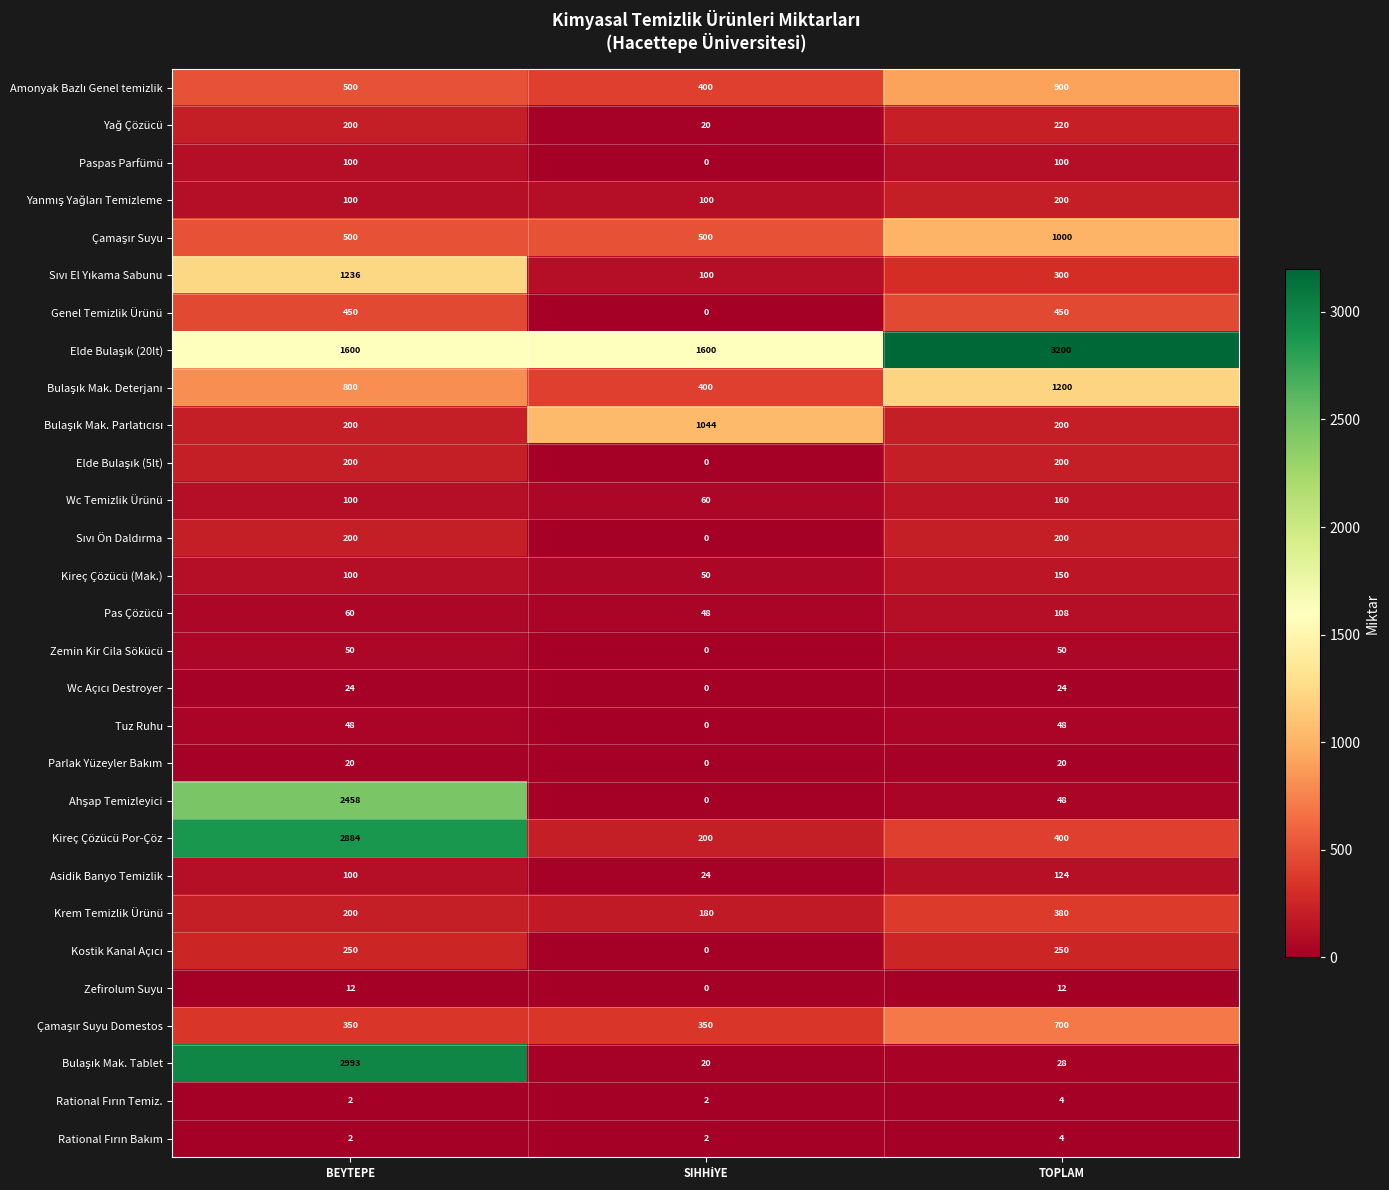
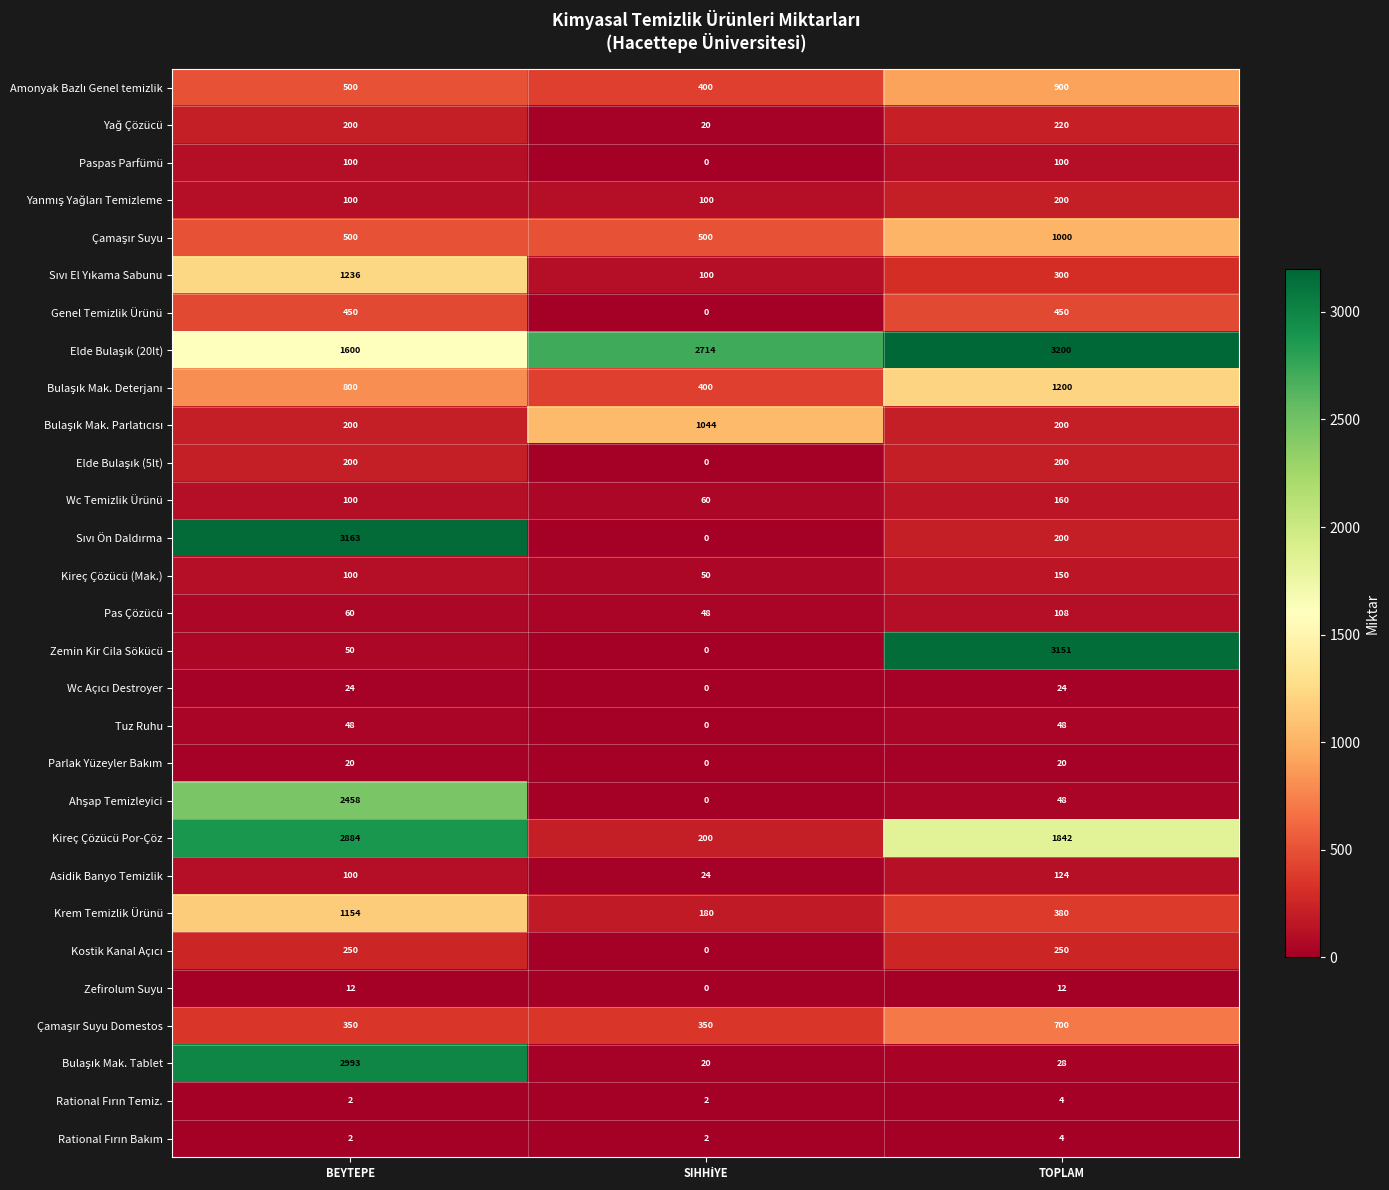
Elde Bulaşık (20lt), SIHHİYE: 1600 -> 2714
Sıvı Ön Daldırma, BEYTEPE: 200 -> 3163
Zemin Kir Cila Sökücü, TOPLAM: 50 -> 3151
Kireç Çözücü Por-Çöz, TOPLAM: 400 -> 1842
Krem Temizlik Ürünü, BEYTEPE: 200 -> 1154
